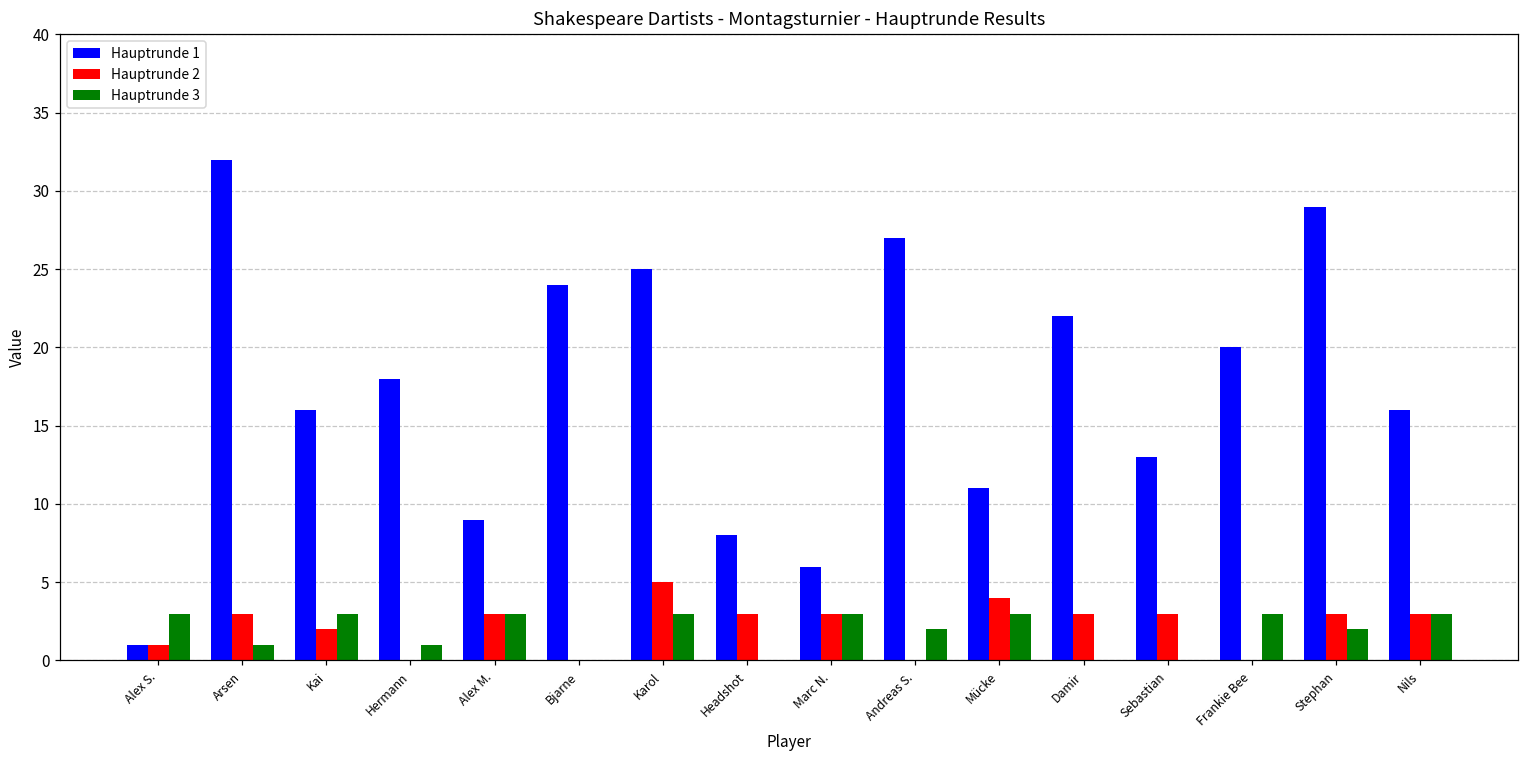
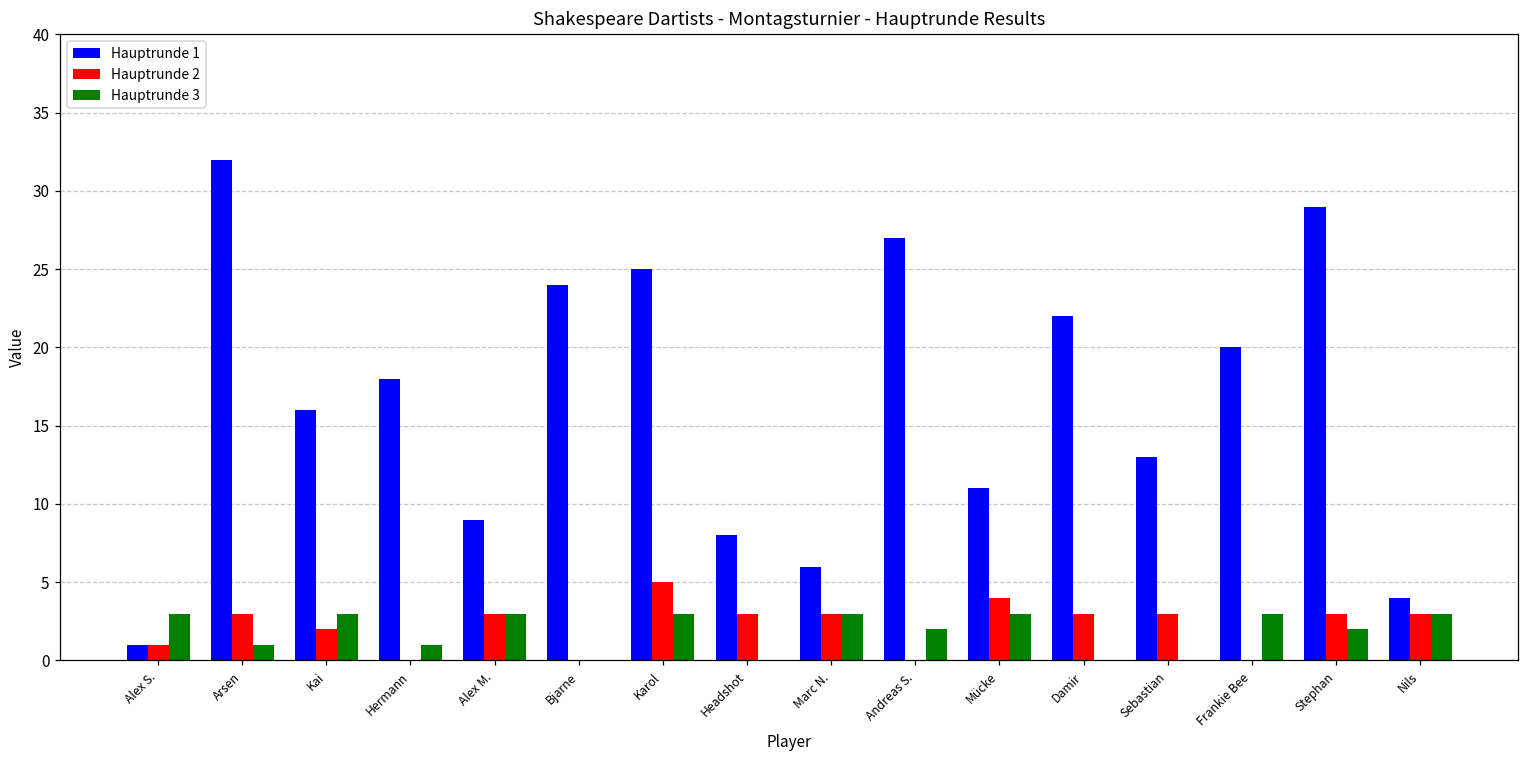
Hauptrunde 1, Nils: 16 -> 4
